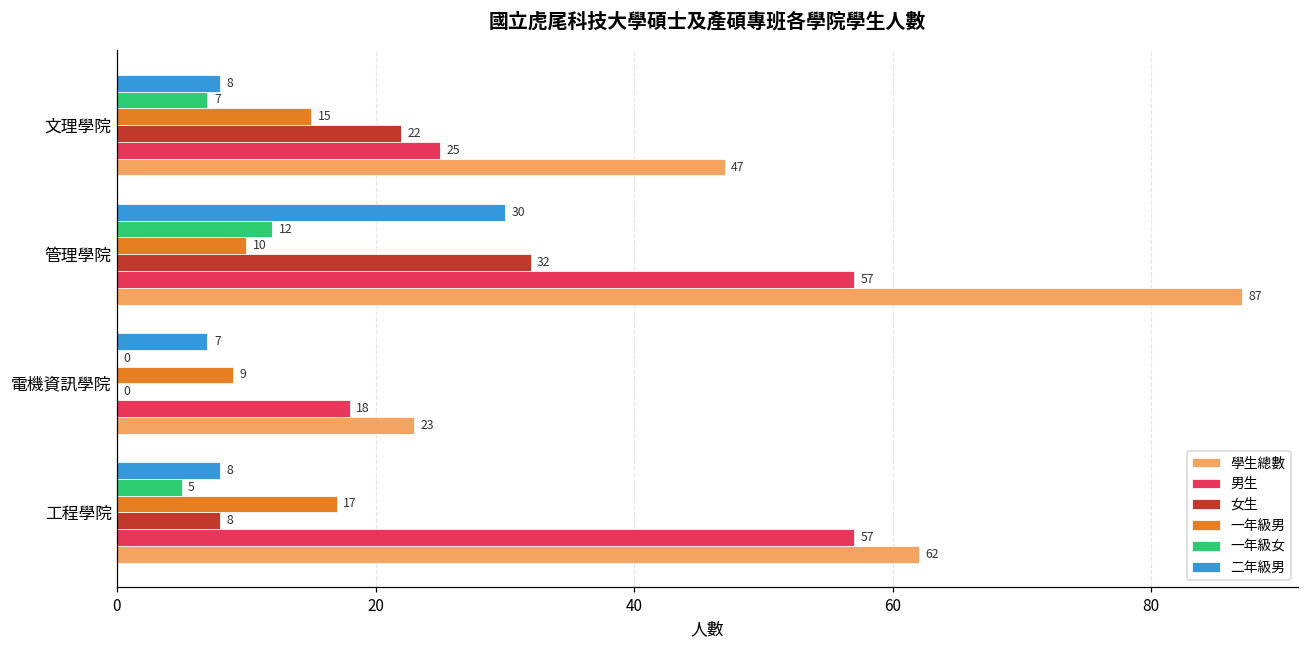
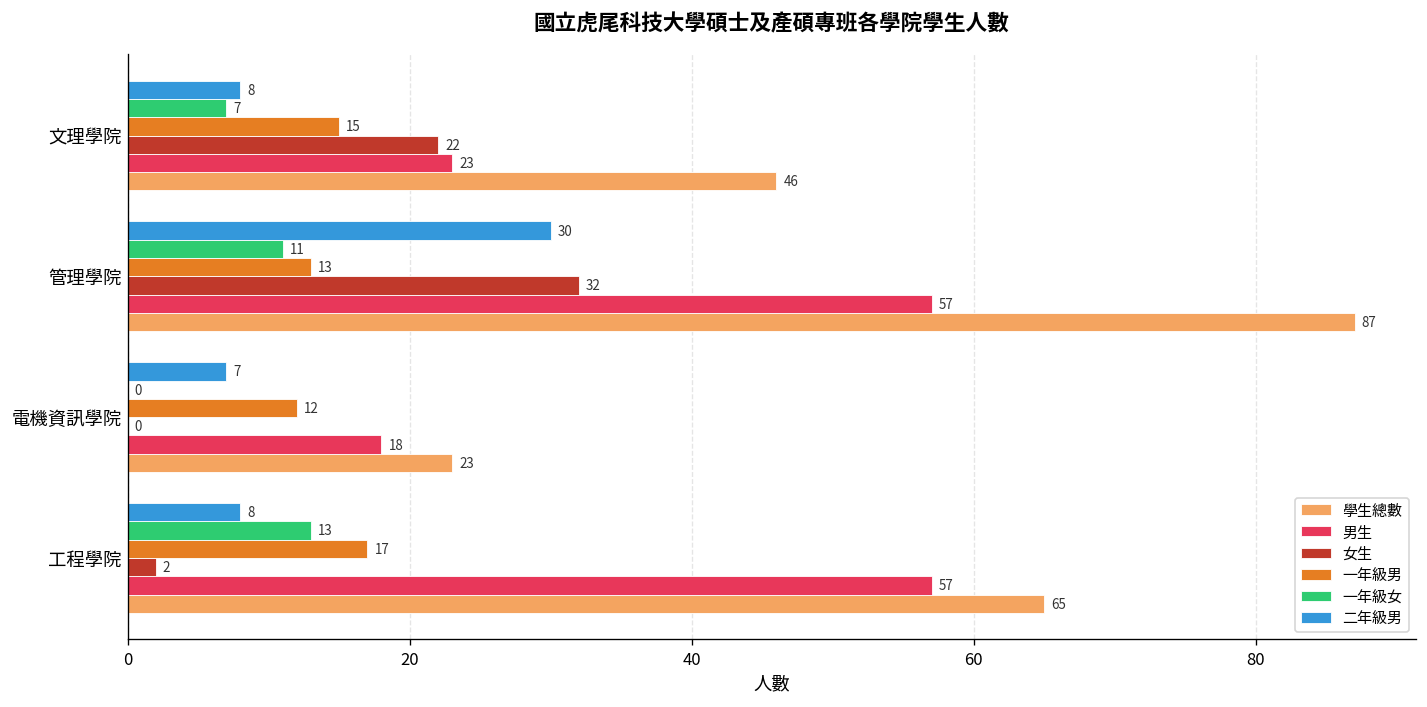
男生, 文理學院: 25 -> 23
學生總數, 文理學院: 47 -> 46
一年級女, 管理學院: 12 -> 11
一年級男, 管理學院: 10 -> 13
一年級男, 電機資訊學院: 9 -> 12
一年級女, 工程學院: 5 -> 13
女生, 工程學院: 8 -> 2
學生總數, 工程學院: 62 -> 65
